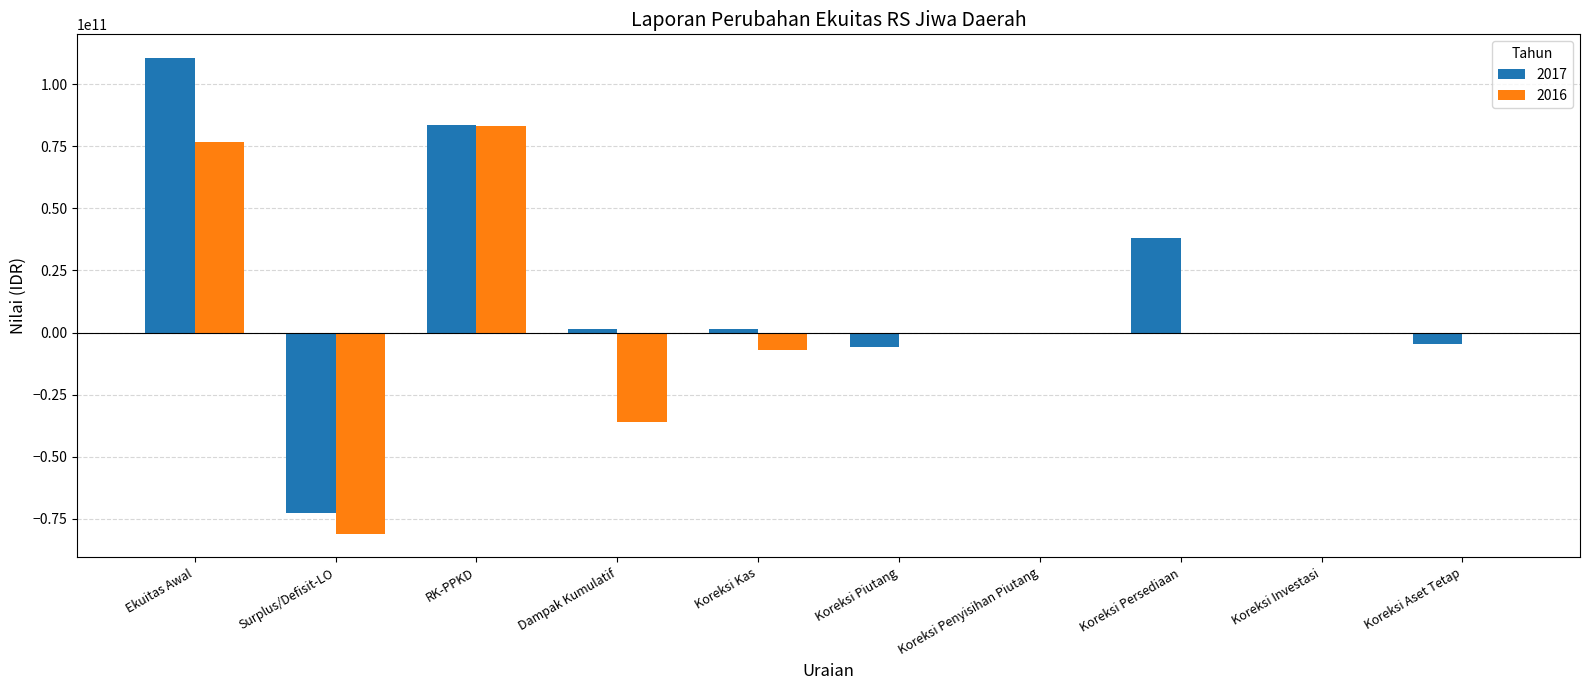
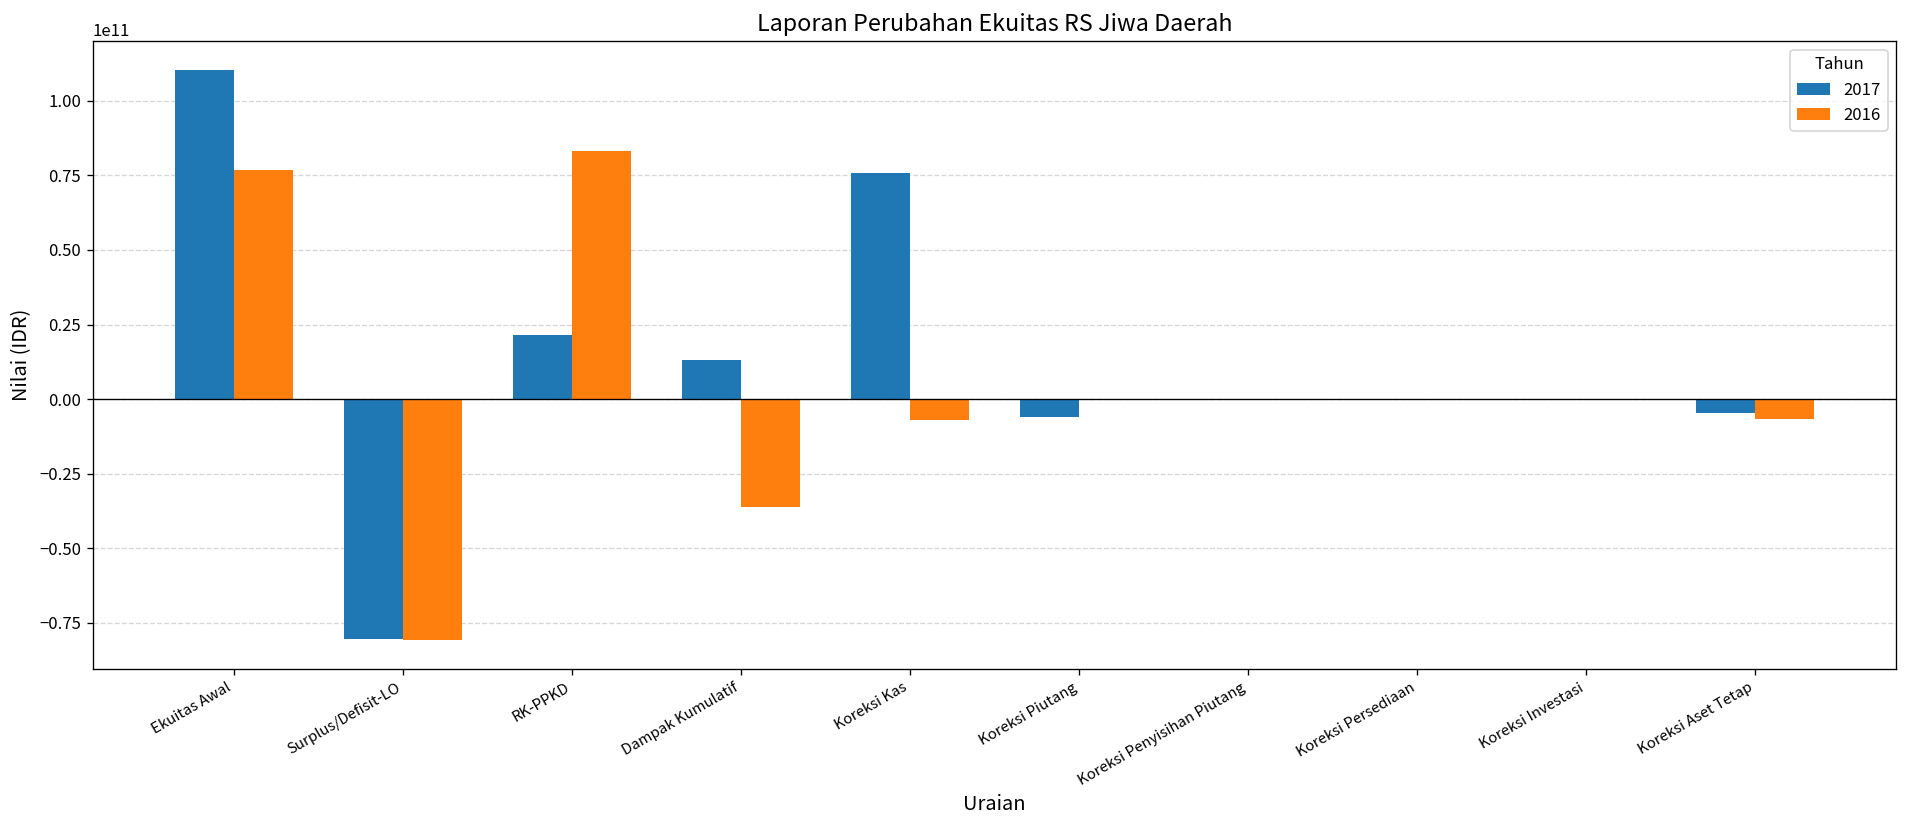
2017, Surplus/Defisit-LO: -73000000000 -> -80000000000
2017, RK-PPKD: 83000000000 -> 21000000000
2017, Dampak Kumulatif: 1000000000 -> 13000000000
2017, Koreksi Kas: 1000000000 -> 76000000000
2017, Koreksi Persediaan: 38000000000 -> 0
2016, Koreksi Aset Tetap: 0 -> -7000000000
